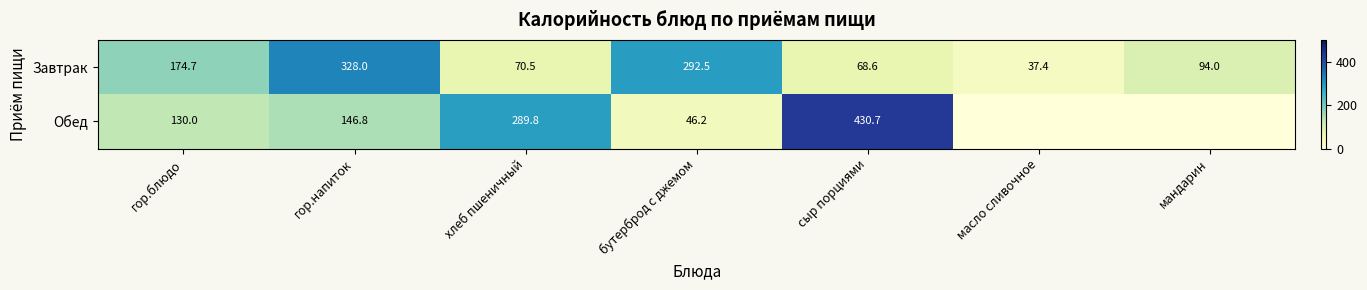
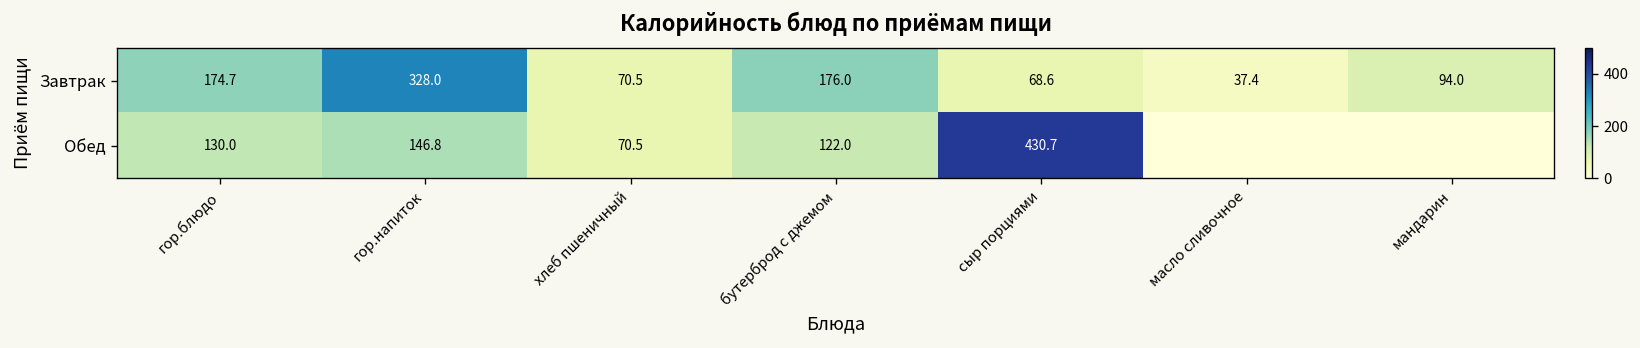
Завтрак, бутерброд с джемом: 292.5 -> 176.0
Обед, хлеб пшеничный: 289.8 -> 70.5
Обед, бутерброд с джемом: 46.2 -> 122.0
